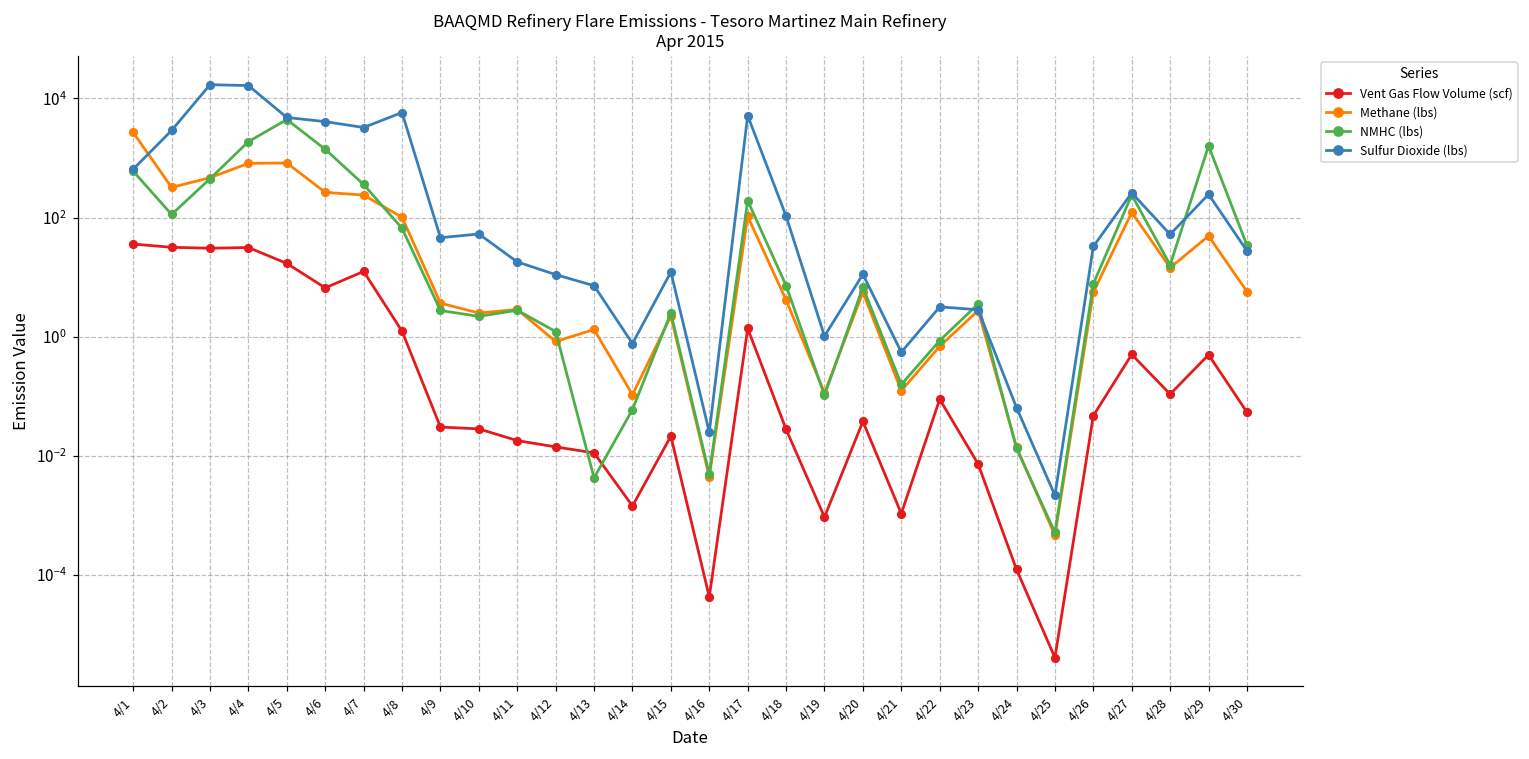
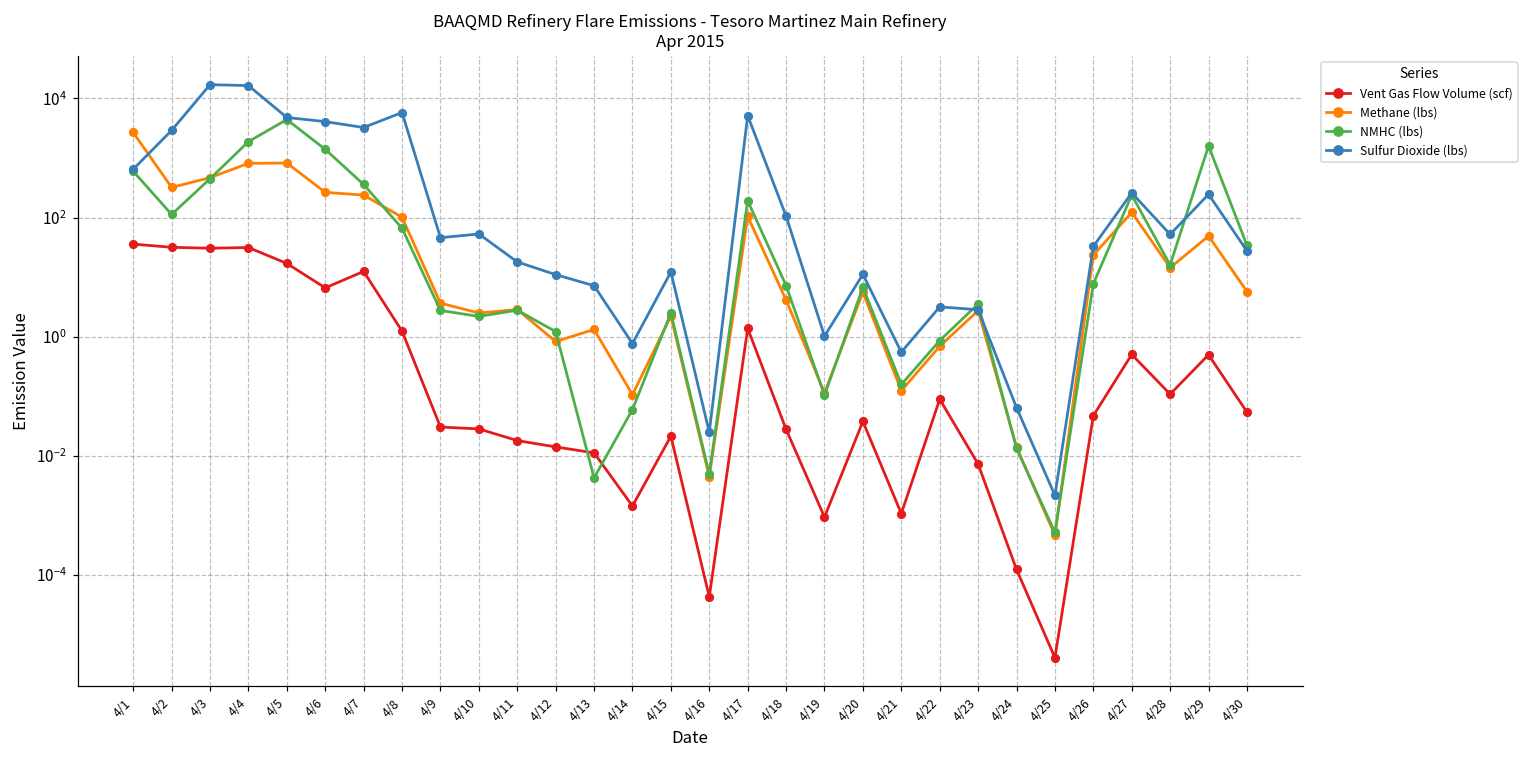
Methane (lbs), 4/26: 6 -> 23
